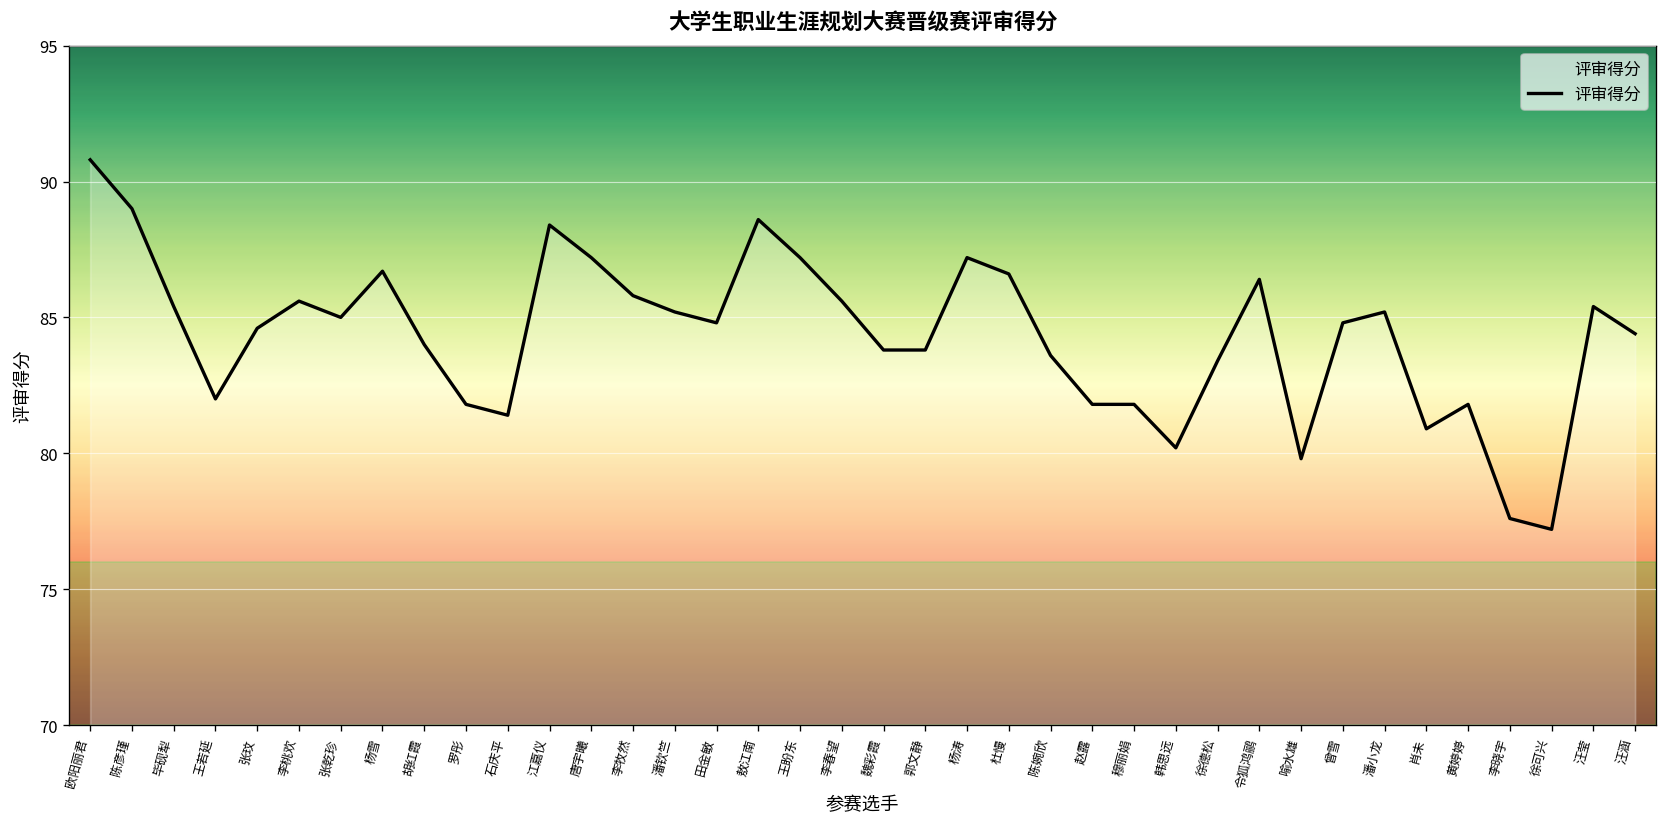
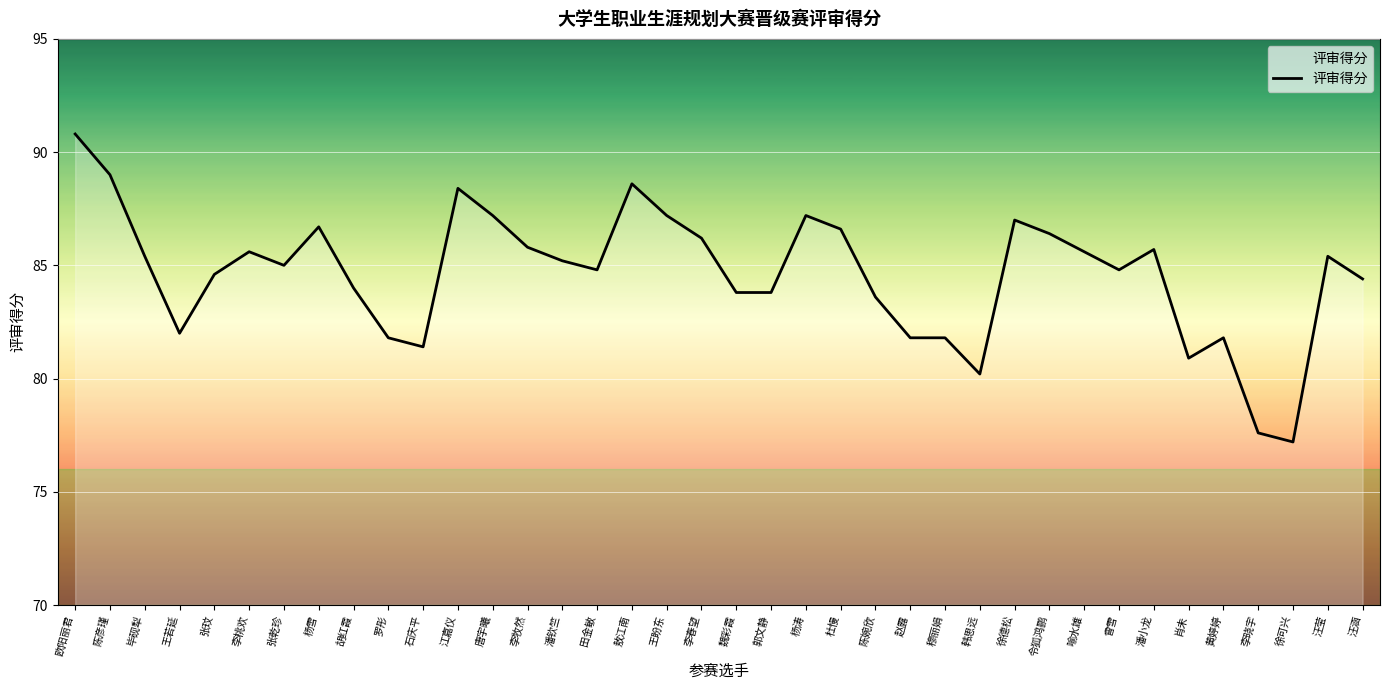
李春望: 85.6 -> 86.2
徐德松: 83.4 -> 87.0
喻水雄: 79.8 -> 85.6
潘小龙: 85.2 -> 85.7
